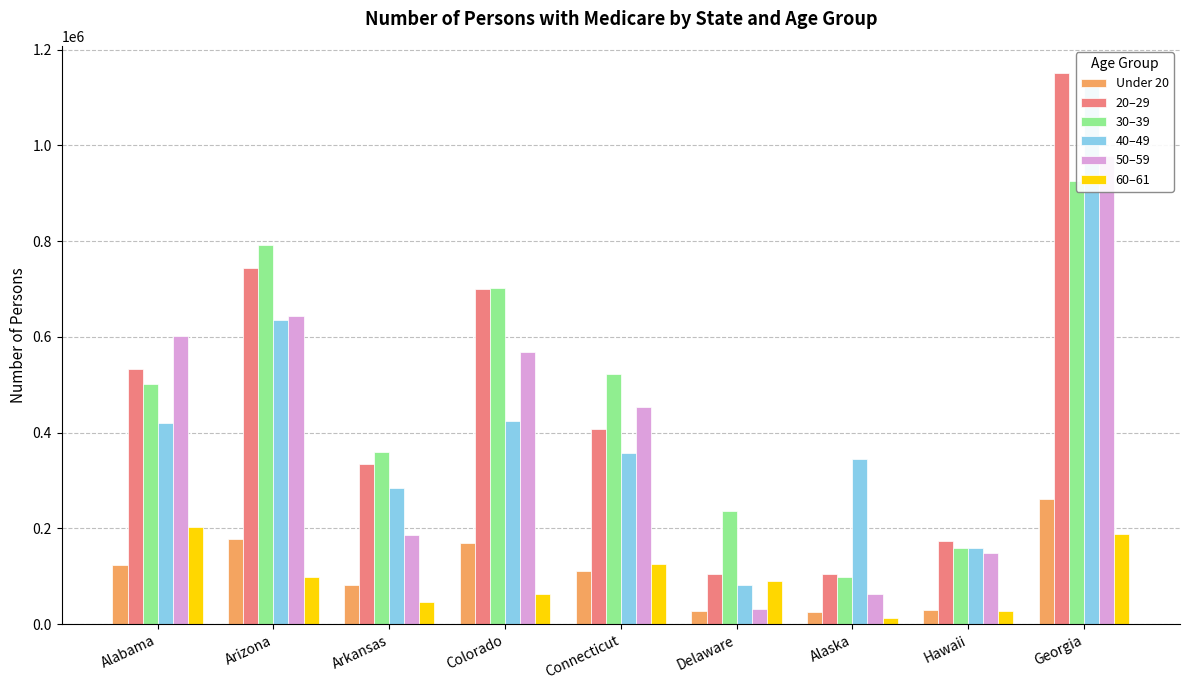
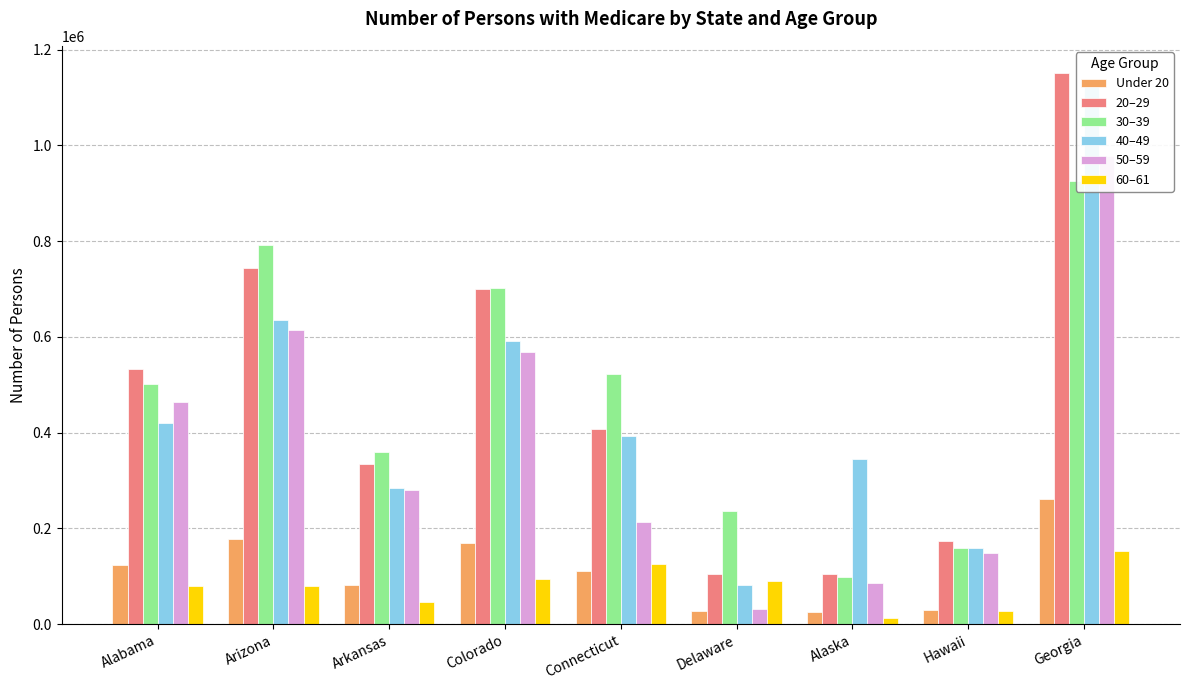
50–59, Alabama: 600000 -> 460000
60–61, Alabama: 200000 -> 80000
50–59, Arizona: 640000 -> 610000
60–61, Arizona: 100000 -> 80000
50–59, Arkansas: 190000 -> 280000
40–49, Colorado: 420000 -> 590000
60–61, Colorado: 60000 -> 90000
40–49, Connecticut: 360000 -> 390000
50–59, Connecticut: 450000 -> 210000
50–59, Alaska: 60000 -> 90000
60–61, Georgia: 190000 -> 150000
